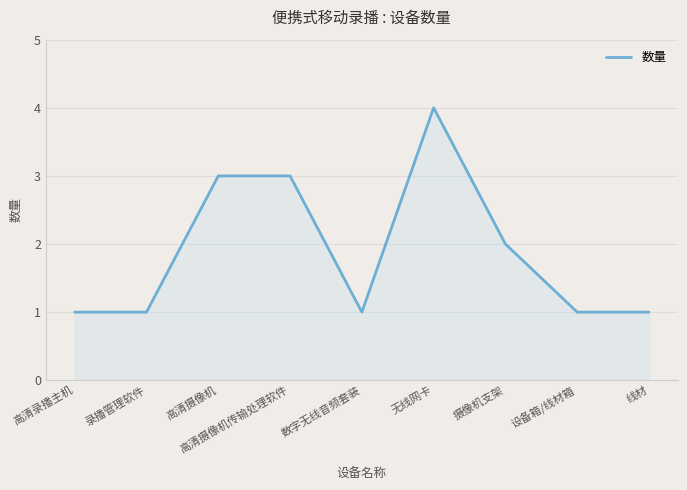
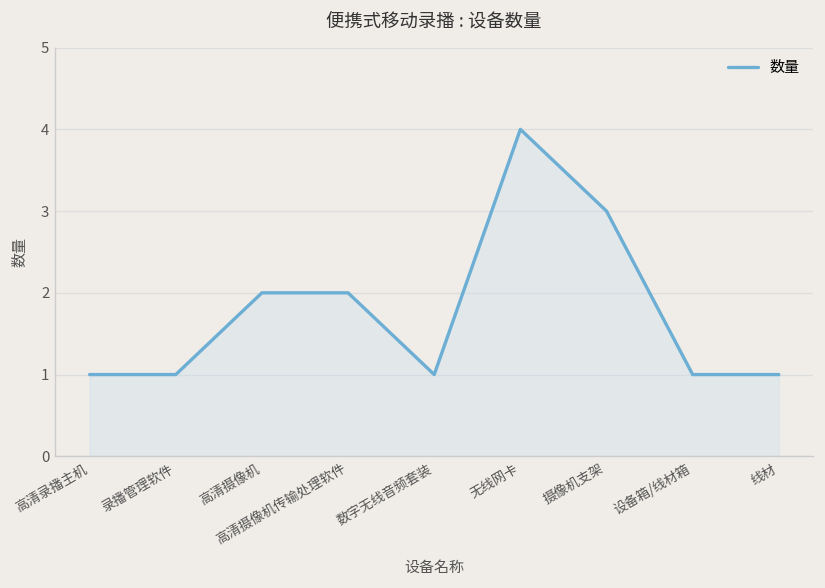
高清摄像机: 3 -> 2
高清摄像机传输处理软件: 3 -> 2
摄像机支架: 2 -> 3
